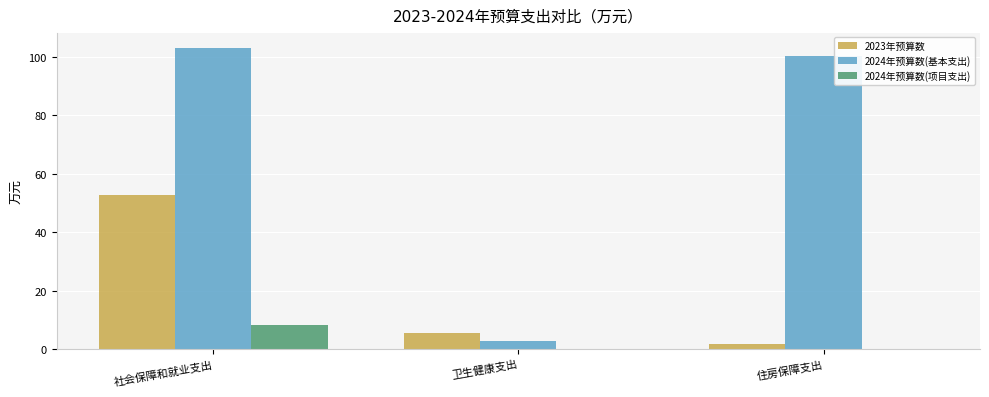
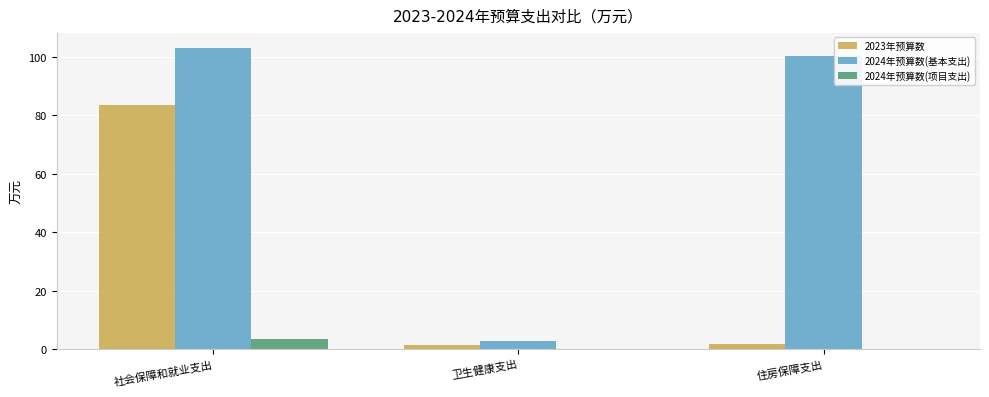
2023年预算数, 社会保障和就业支出: 53 -> 84
2024年预算数(项目支出), 社会保障和就业支出: 8 -> 4
2023年预算数, 卫生健康支出: 6 -> 2
